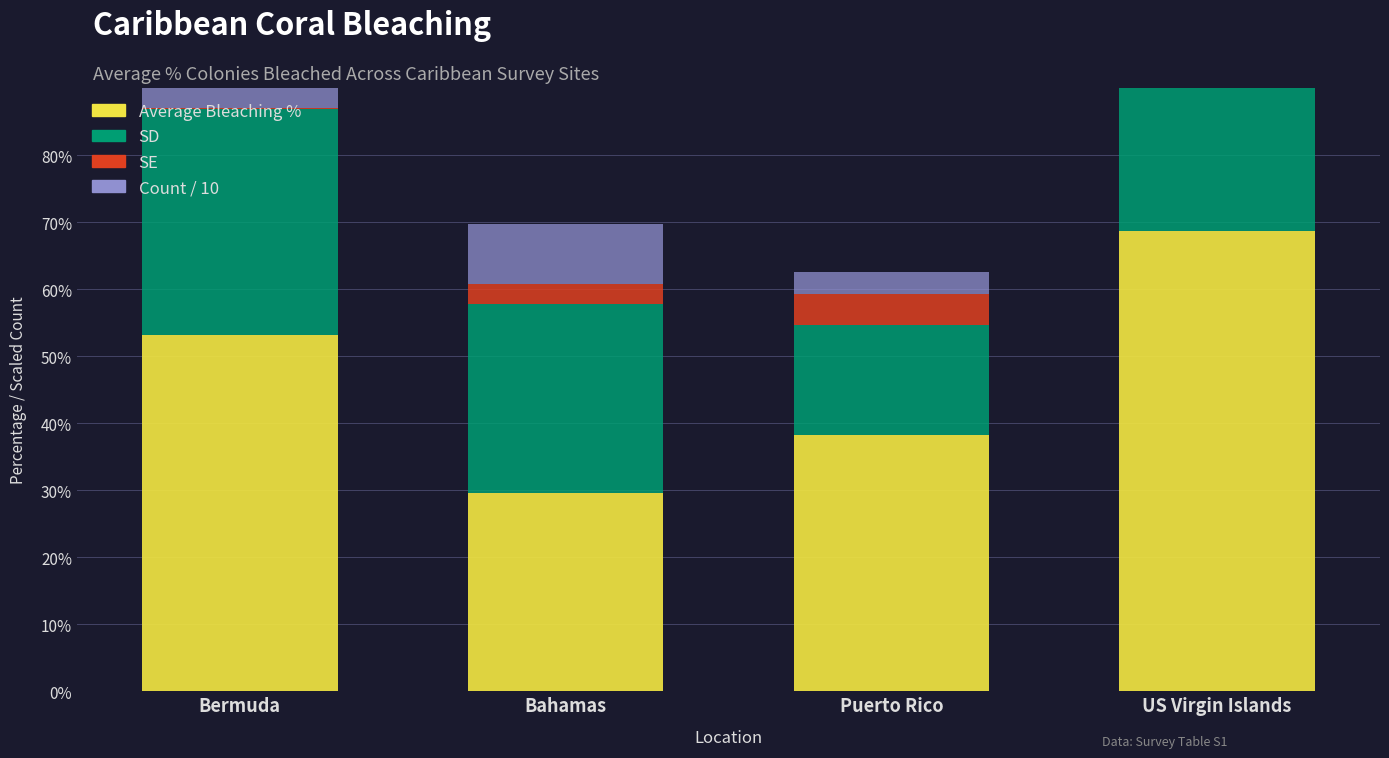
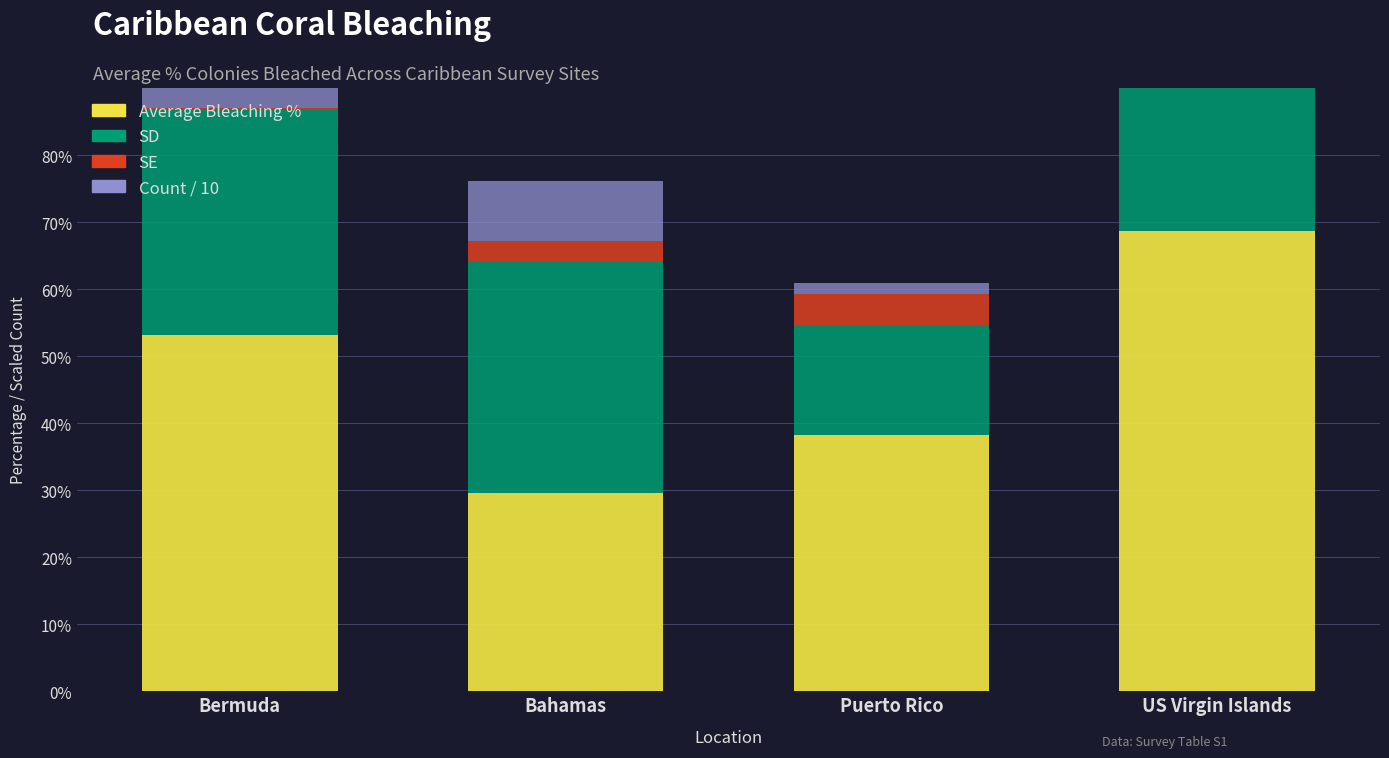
SD, Bahamas: 28% -> 35%
Count / 10, Puerto Rico: 3% -> 2%
